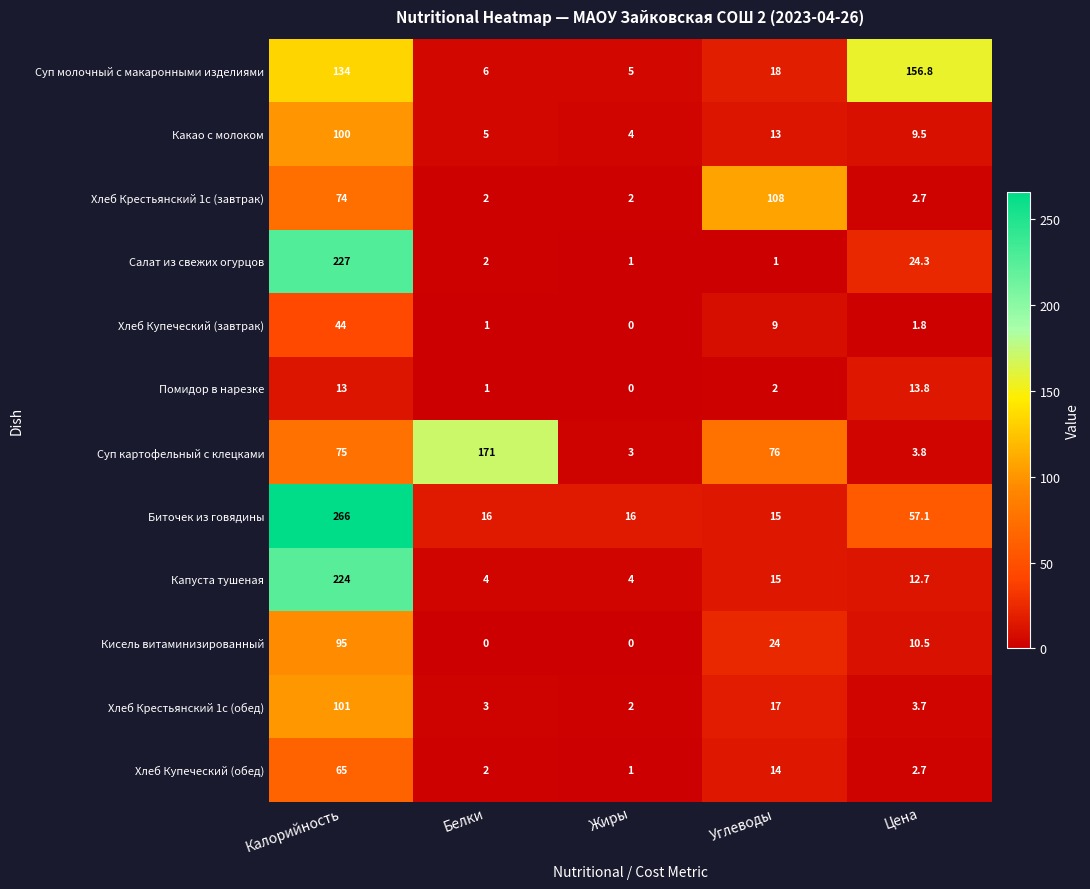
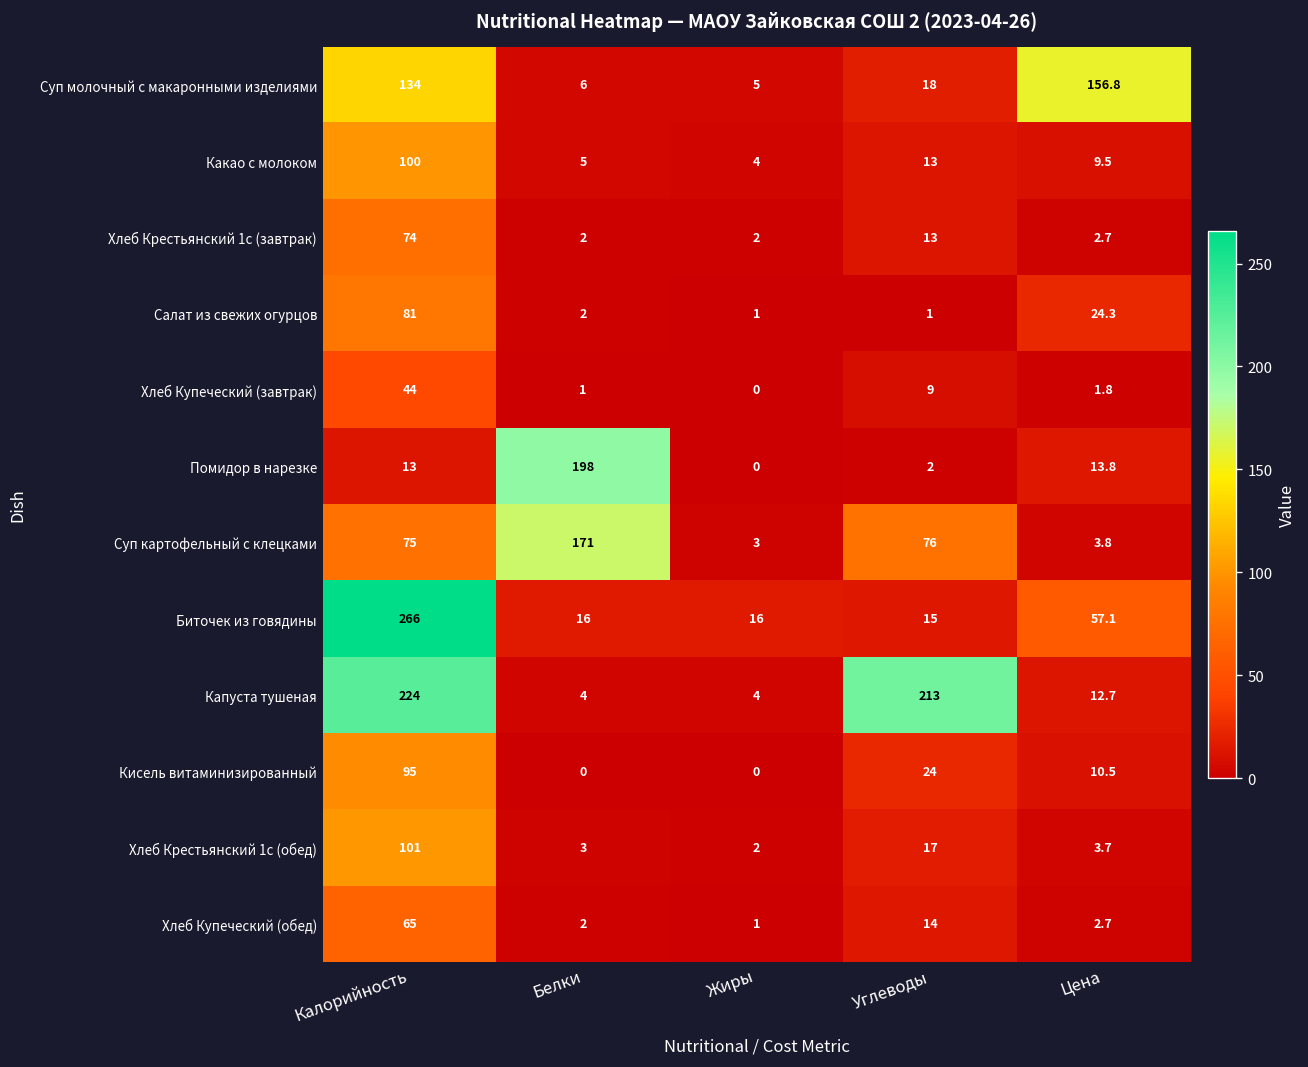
Хлеб Крестьянский 1с (завтрак), Углеводы: 108 -> 13
Салат из свежих огурцов, Калорийность: 227 -> 81
Помидор в нарезке, Белки: 1 -> 198
Капуста тушеная, Углеводы: 15 -> 213
